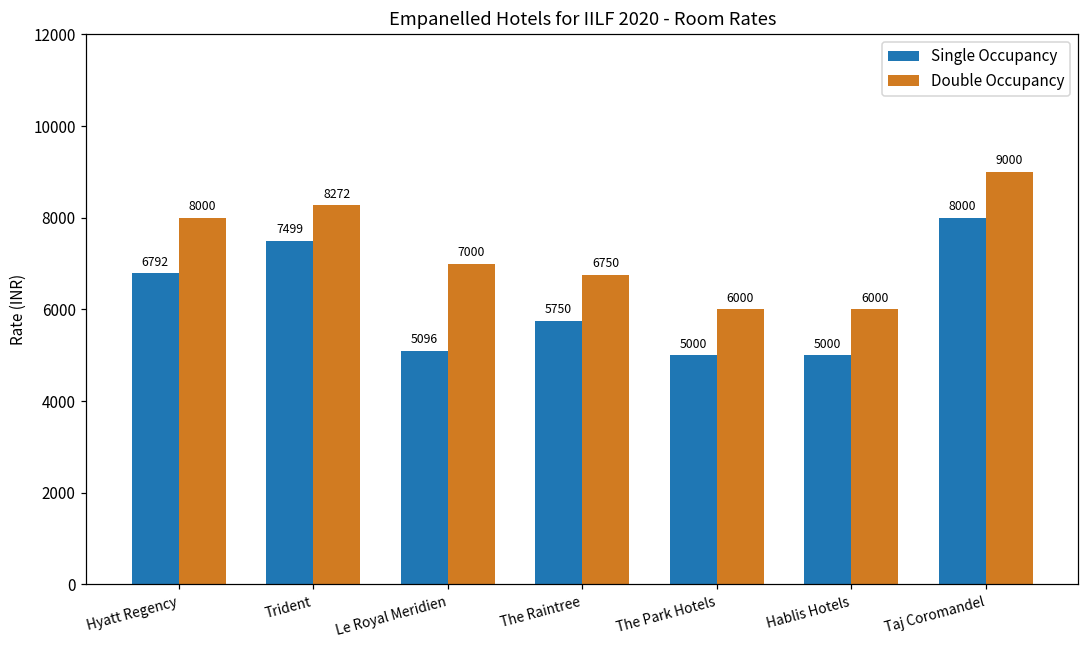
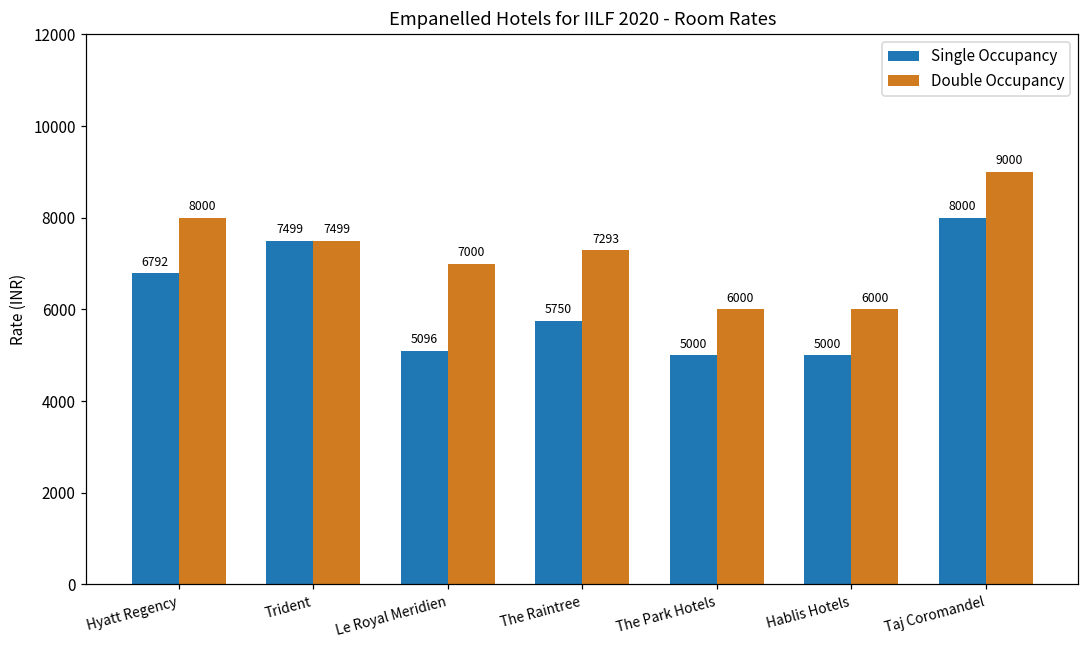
Double Occupancy, Trident: 8272 -> 7499
Double Occupancy, The Raintree: 6750 -> 7293
